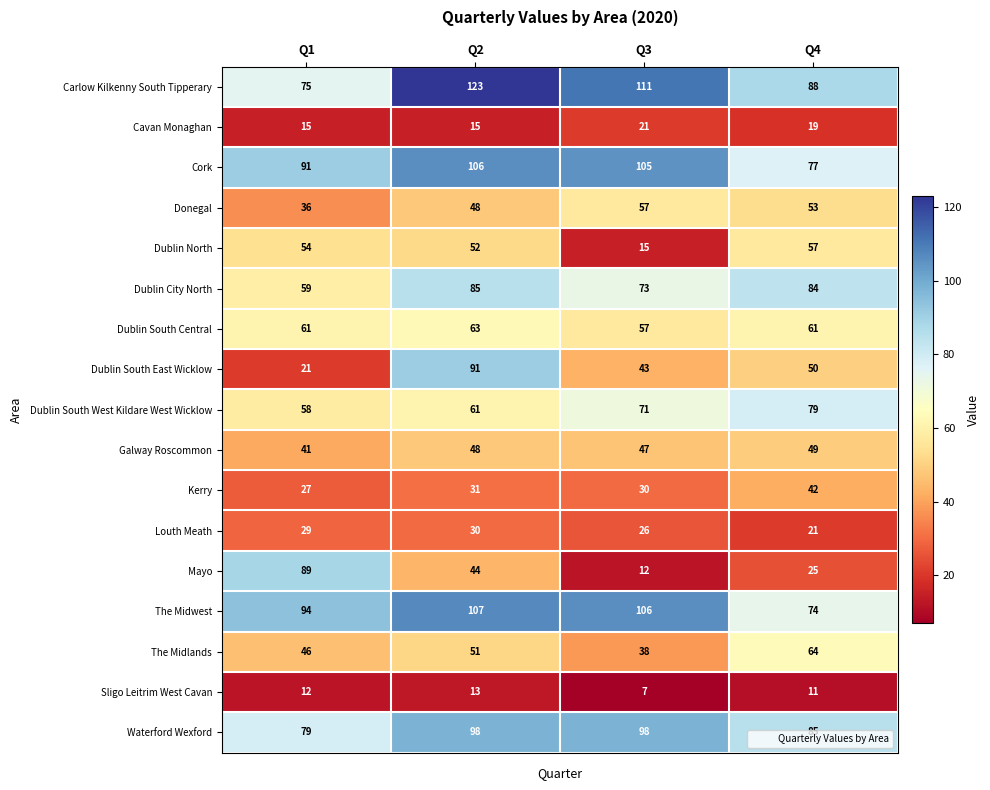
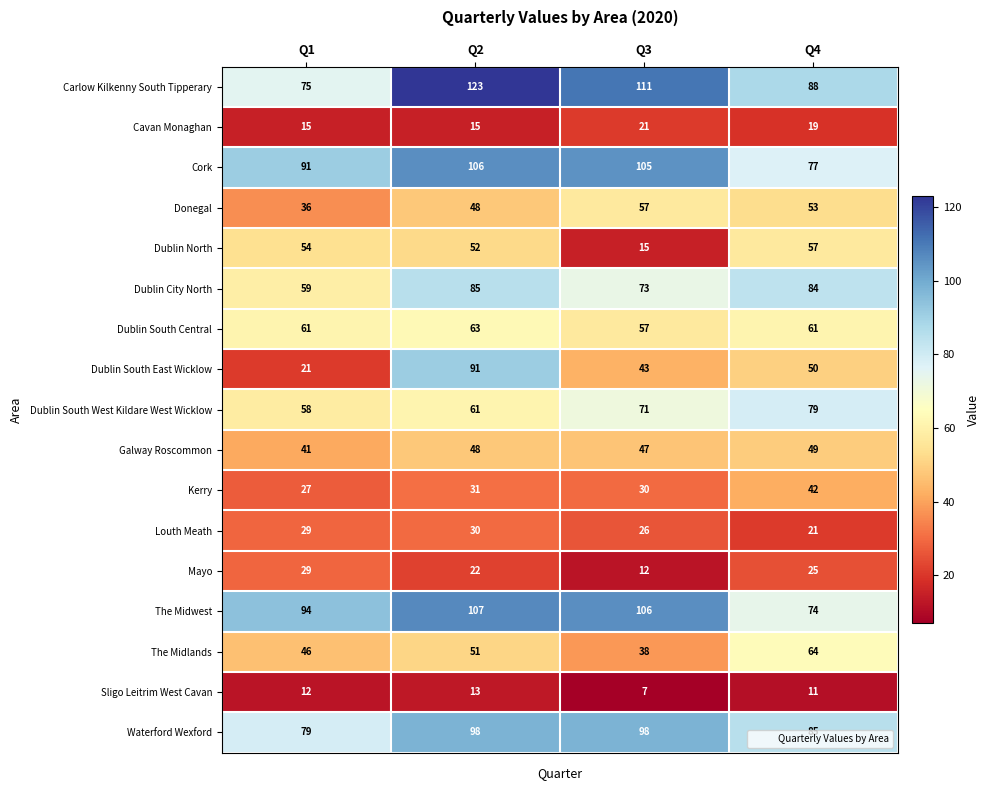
Mayo, Q1: 89 -> 29
Mayo, Q2: 44 -> 22
